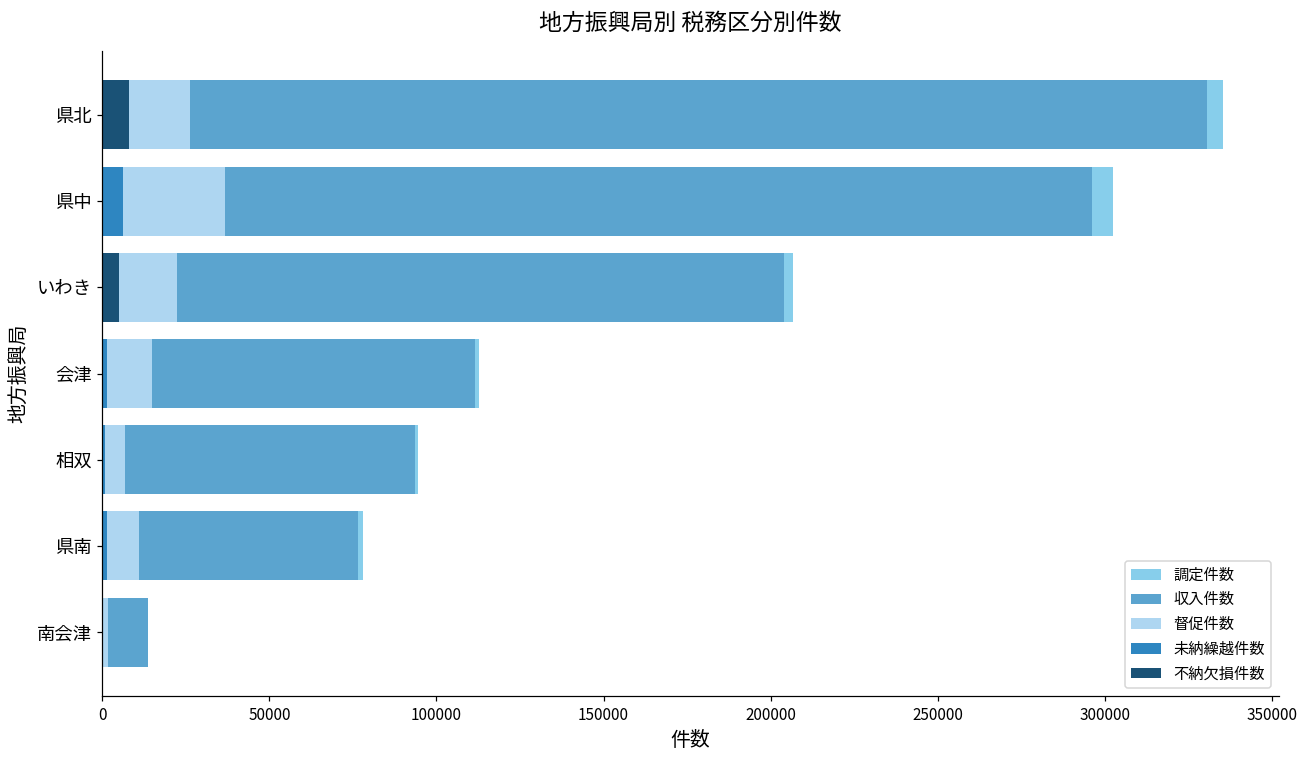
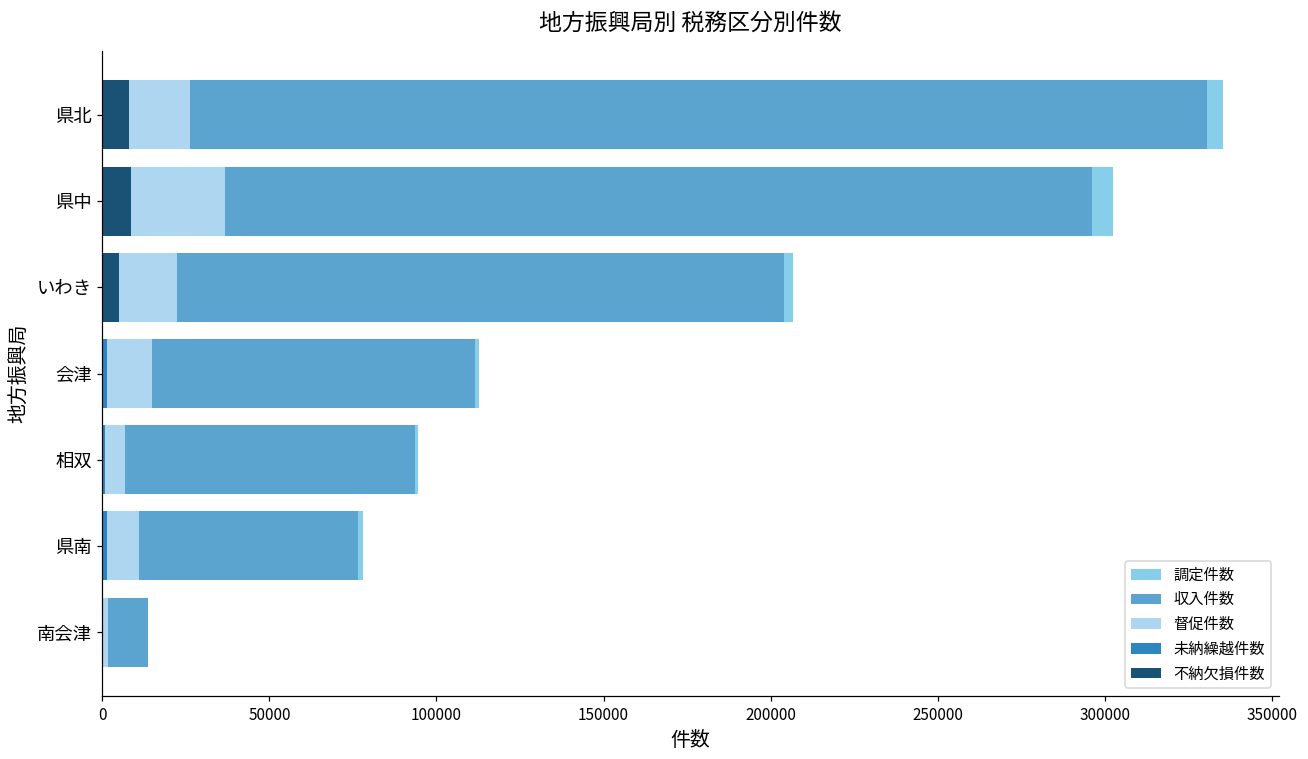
不納欠損件数, 県中: 0 -> 8000
